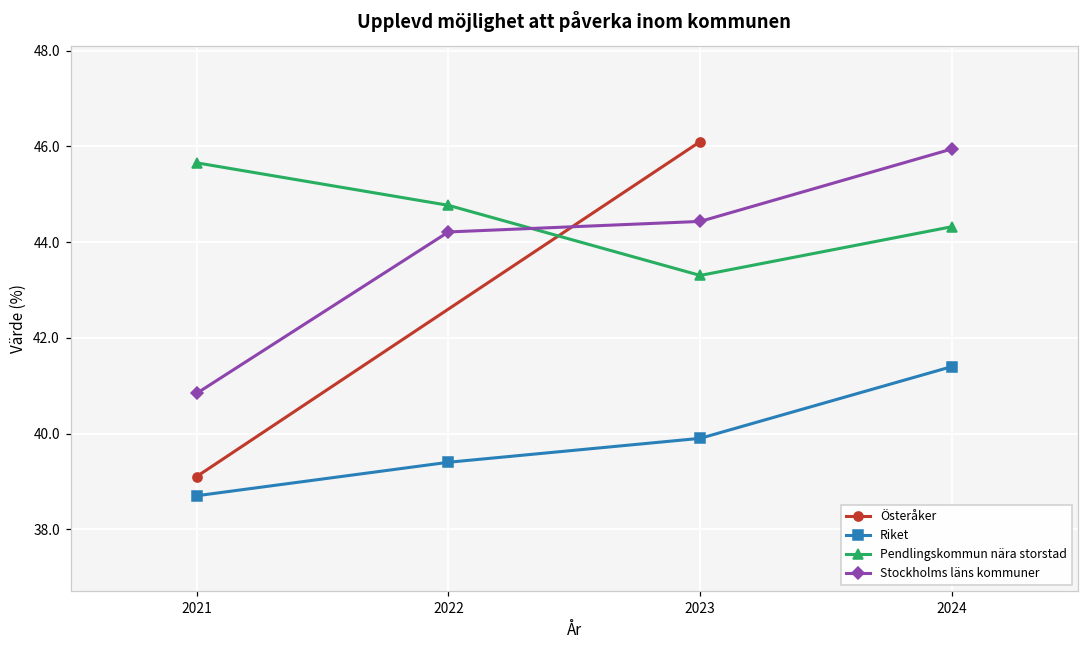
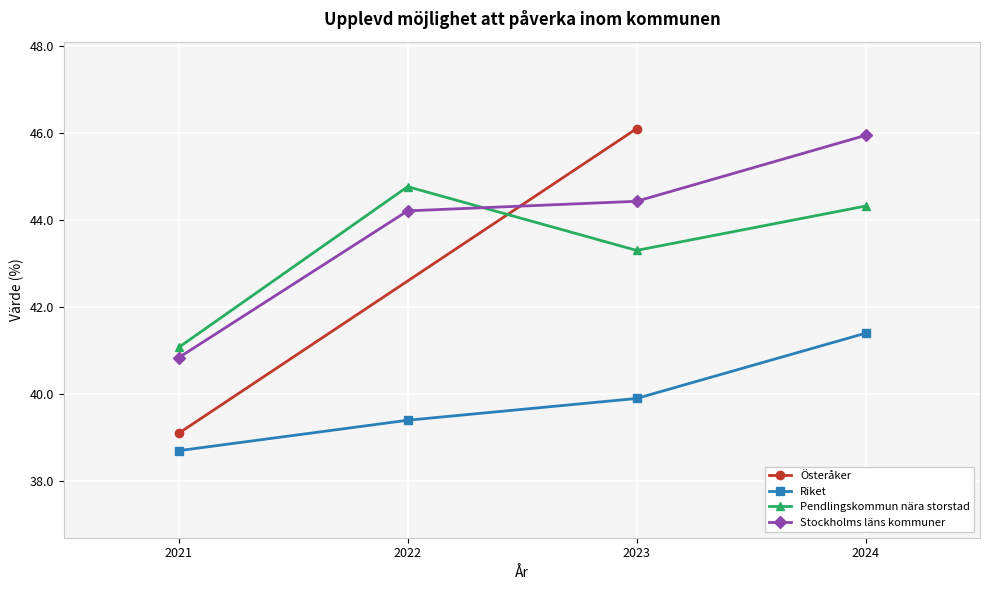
Pendlingskommun nära storstad, 2021: 45.7 -> 41.1
